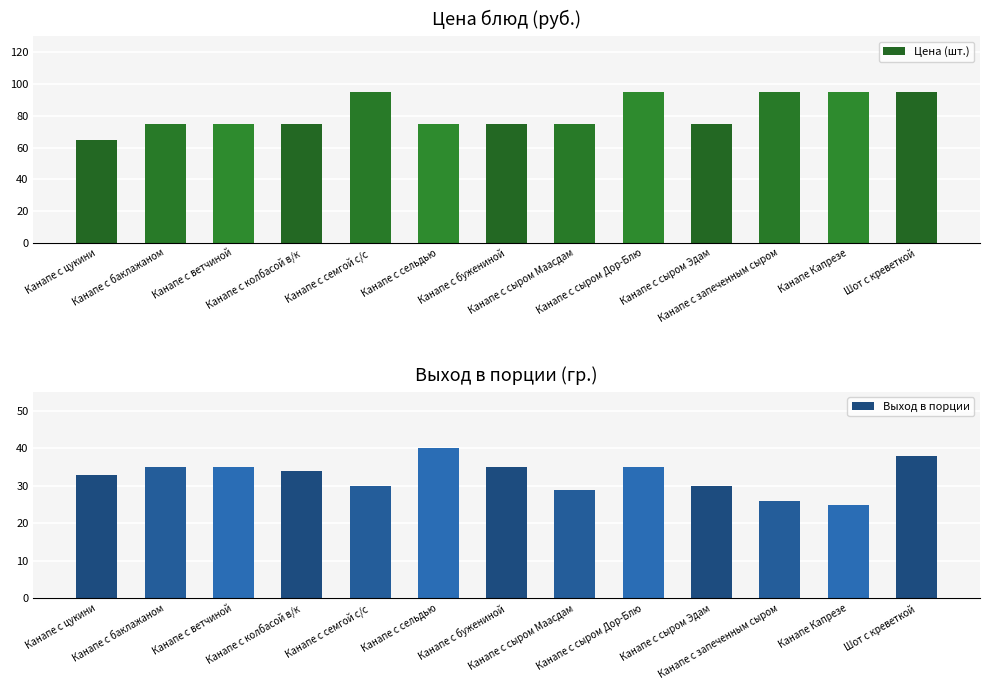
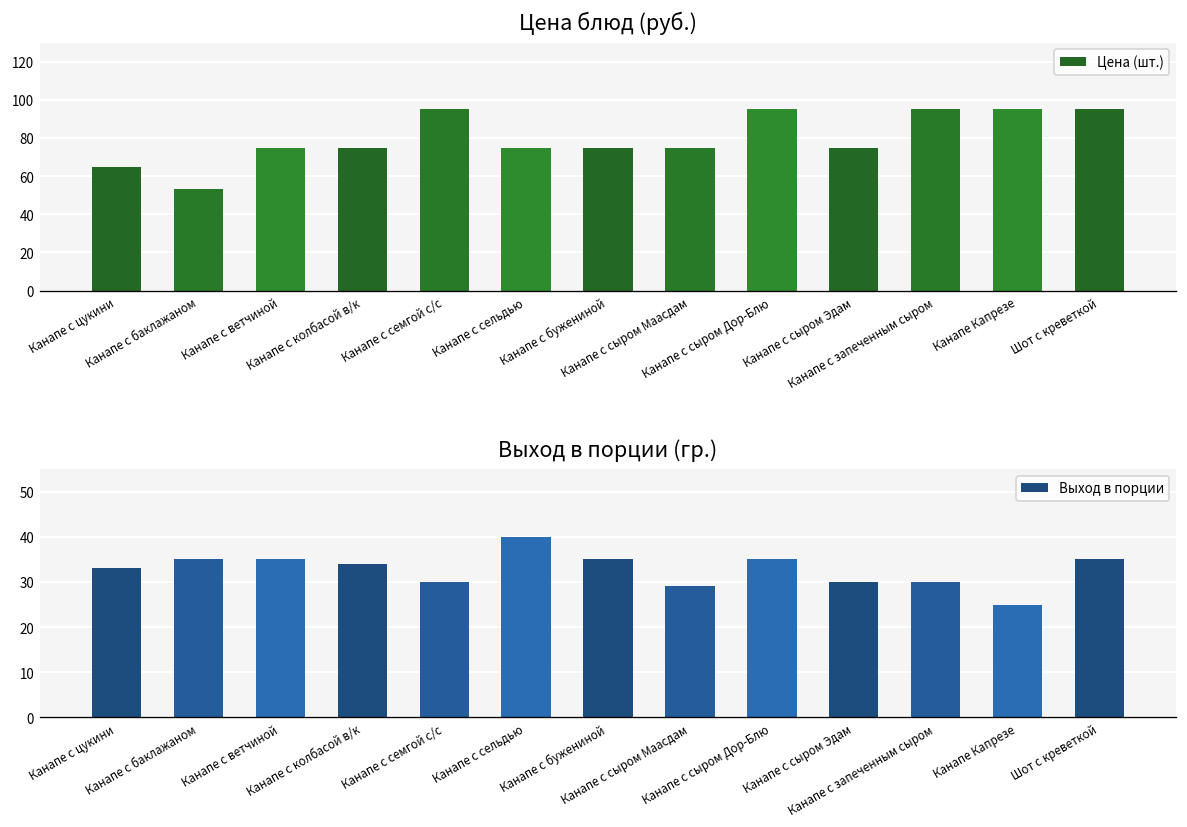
Цена блюд (руб.), Канапе с баклажаном: 75 -> 53
Выход в порции (гр.), Канапе с запеченным сыром: 26 -> 30
Выход в порции (гр.), Шот с креветкой: 38 -> 35
